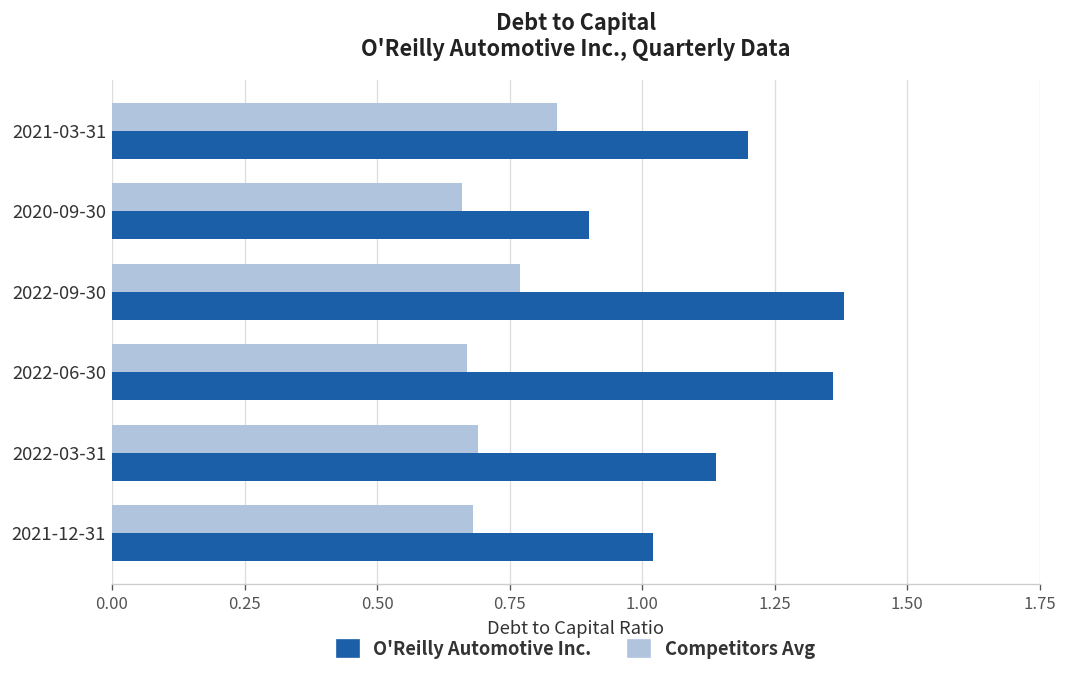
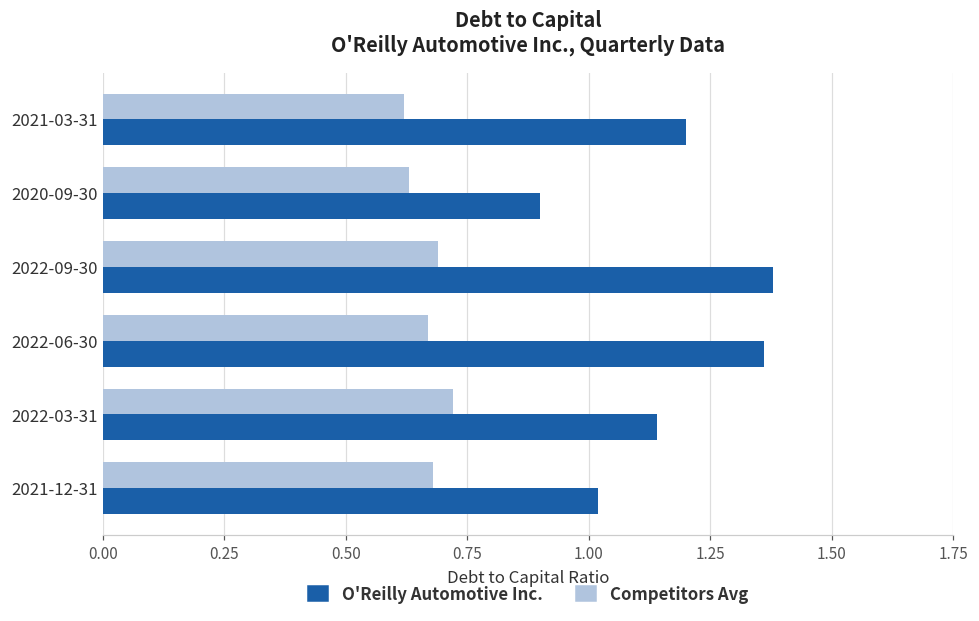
Competitors Avg, 2021-03-31: 0.84 -> 0.62
Competitors Avg, 2020-09-30: 0.66 -> 0.63
Competitors Avg, 2022-09-30: 0.77 -> 0.69
Competitors Avg, 2022-03-31: 0.69 -> 0.72
